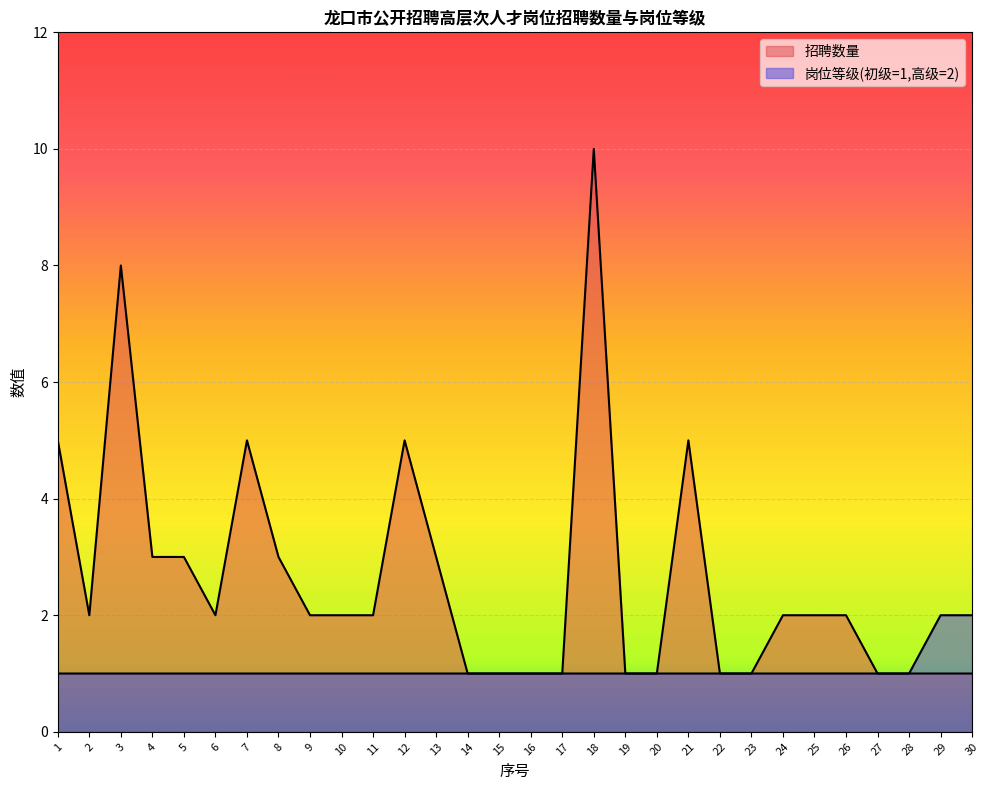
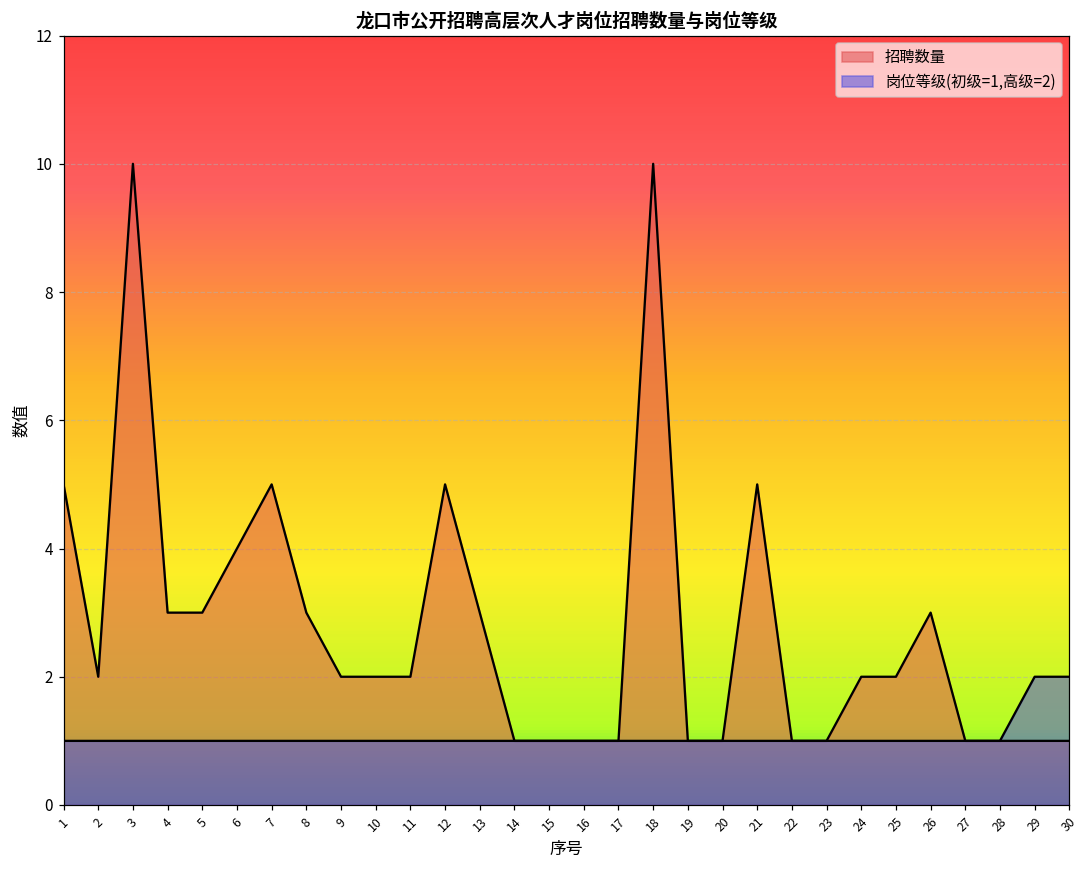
招聘数量, 3: 8 -> 10
招聘数量, 6: 2 -> 4
招聘数量, 26: 2 -> 3
